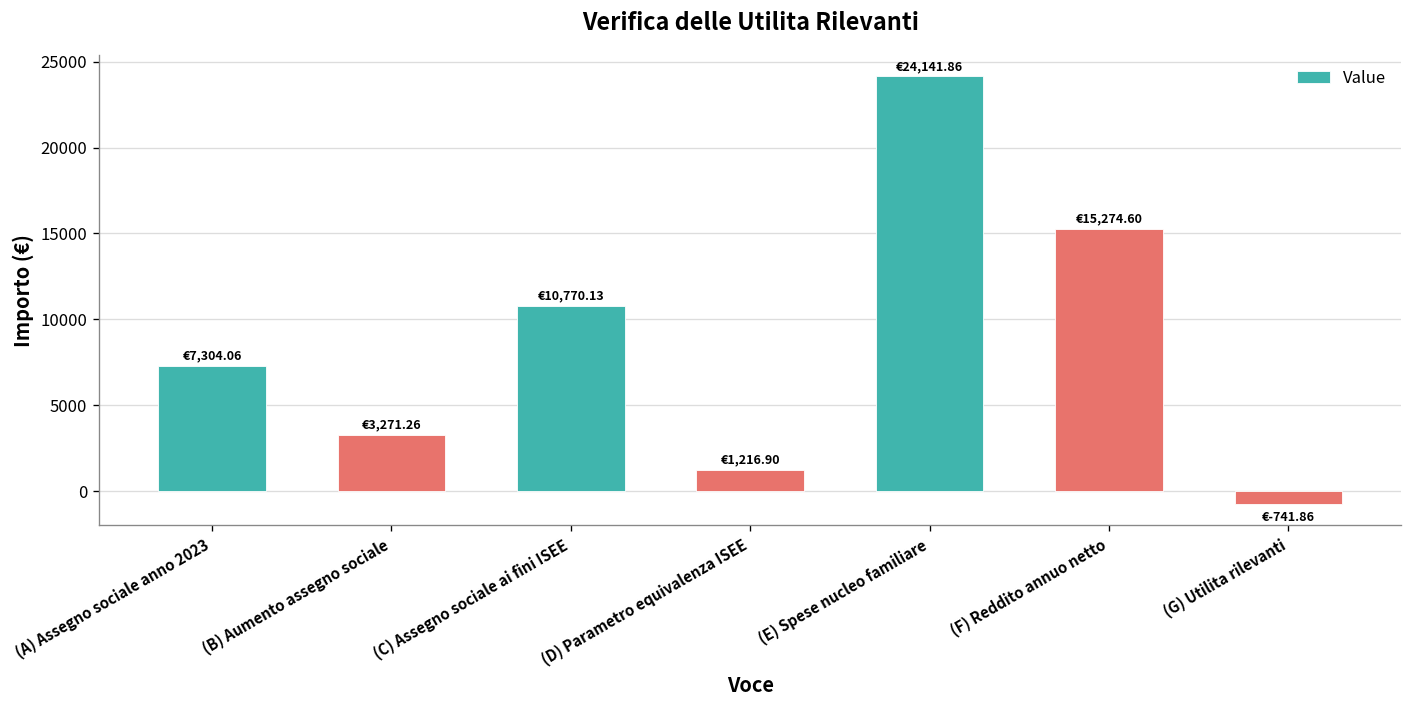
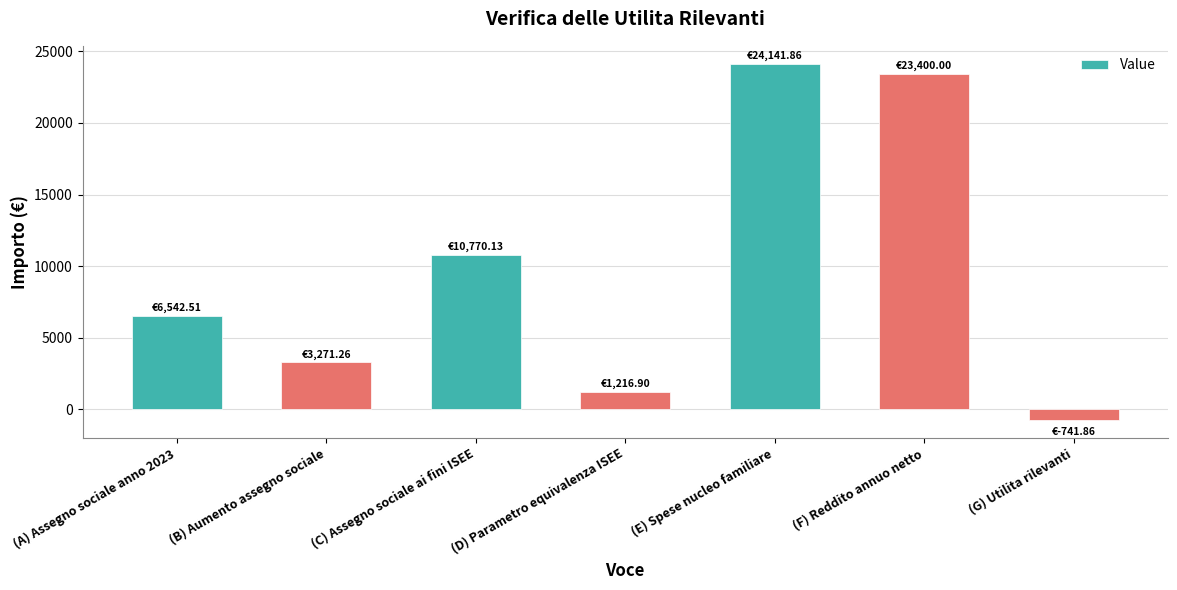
(A) Assegno sociale anno 2023: €7,304.06 -> €6,542.51
(F) Reddito annuo netto: €15,274.60 -> €23,400.00
